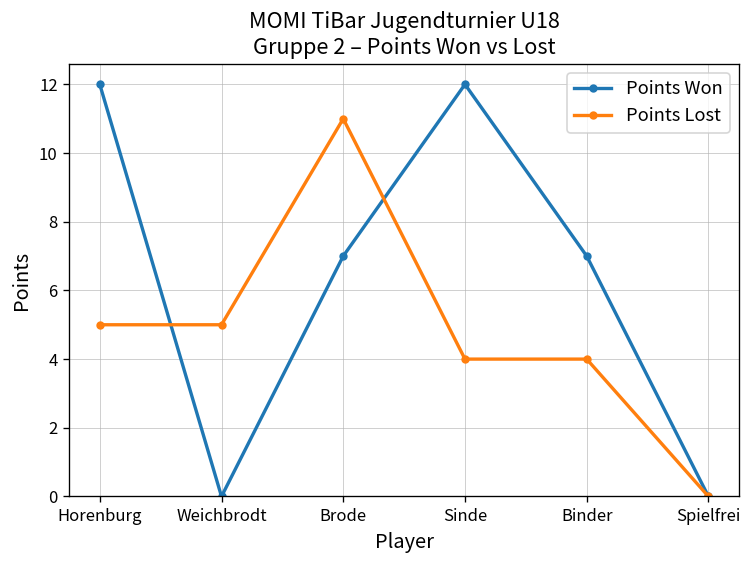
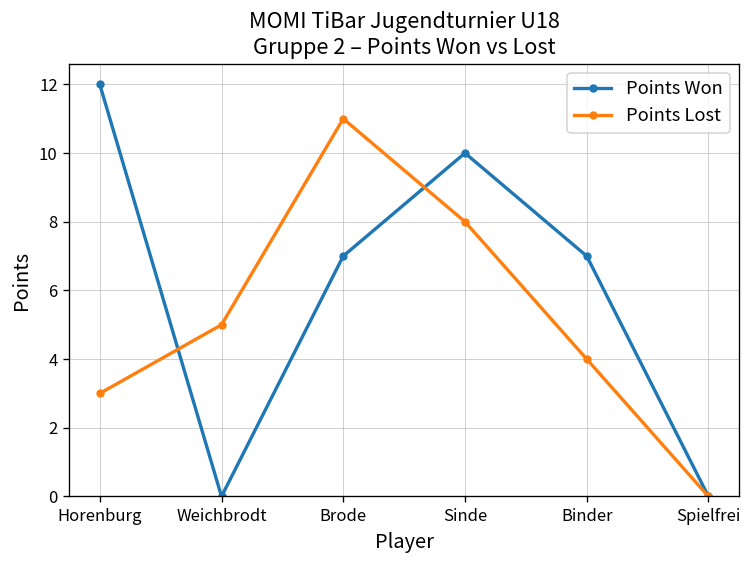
Points Lost, Horenburg: 5 -> 3
Points Won, Sinde: 12 -> 10
Points Lost, Sinde: 4 -> 8
